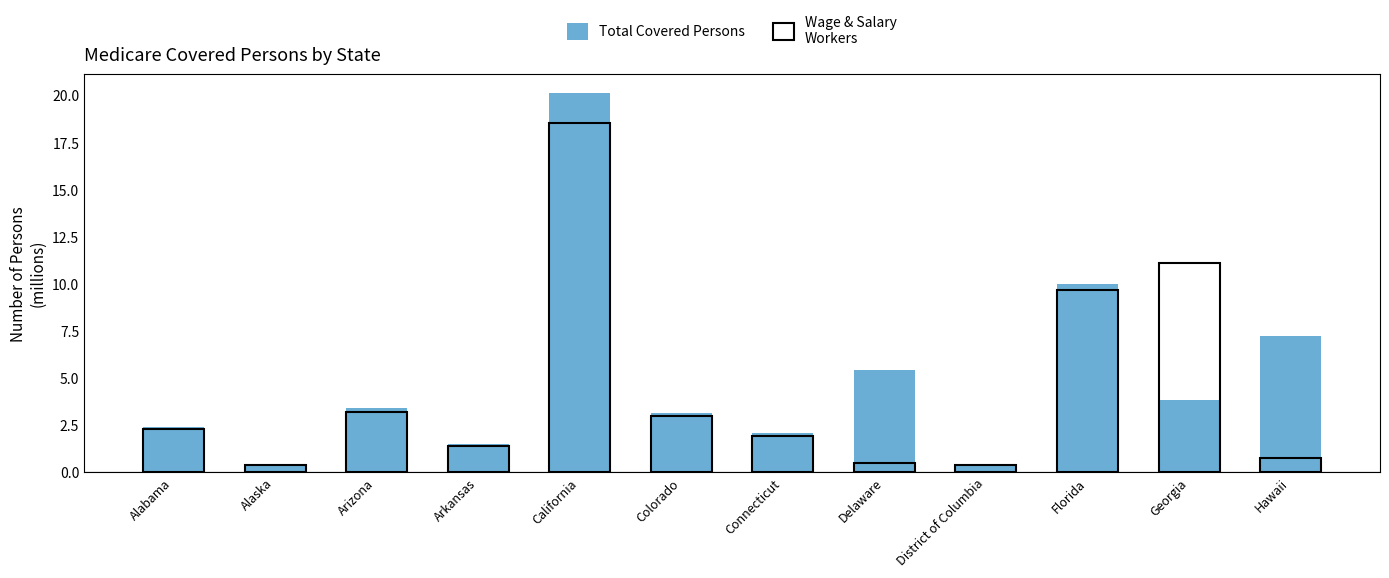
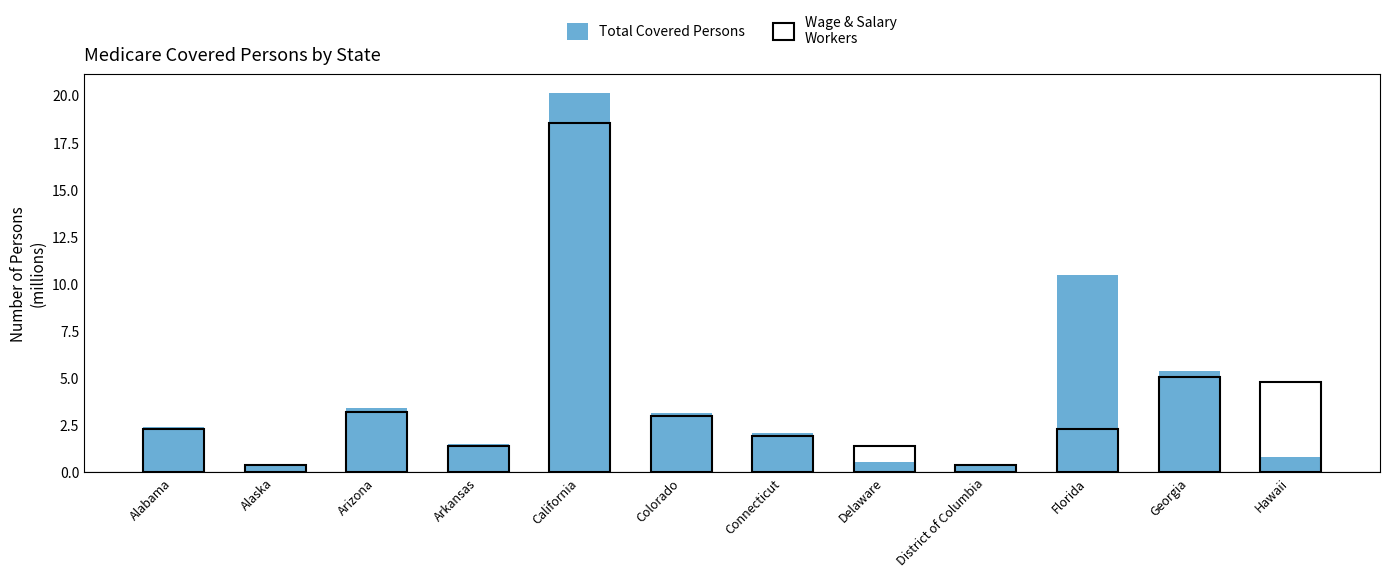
Total Covered Persons, Delaware: 5.4 -> 0.5
Wage & Salary Workers, Delaware: 0.5 -> 1.4
Total Covered Persons, Florida: 10.0 -> 10.5
Wage & Salary Workers, Florida: 9.7 -> 2.3
Total Covered Persons, Georgia: 3.8 -> 5.4
Wage & Salary Workers, Georgia: 11.1 -> 5.0
Total Covered Persons, Hawaii: 7.2 -> 0.8
Wage & Salary Workers, Hawaii: 0.8 -> 4.8
